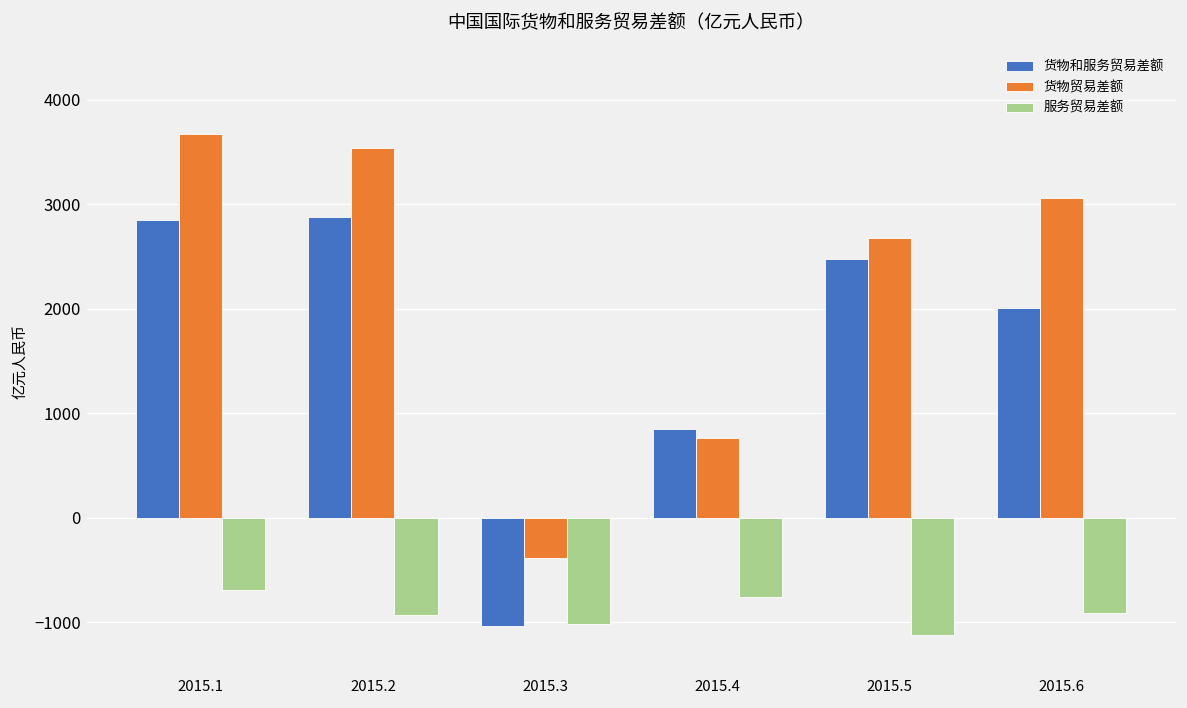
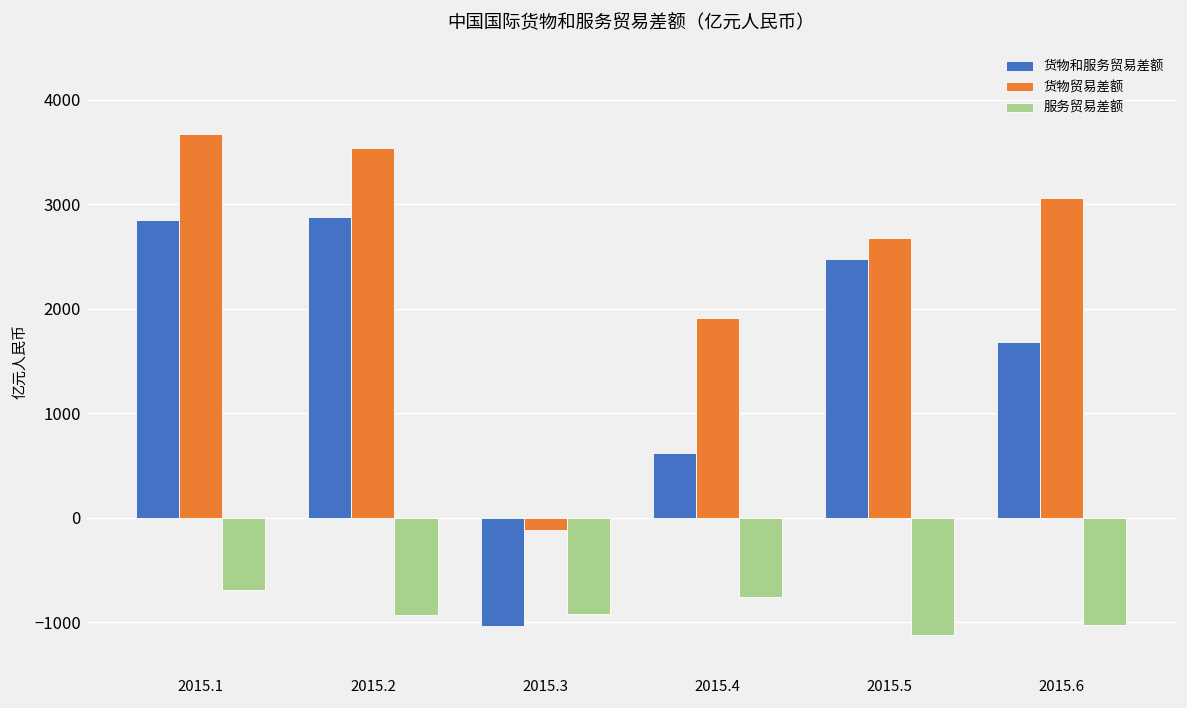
货物贸易差额, 2015.3: -400 -> -100
服务贸易差额, 2015.3: -1000 -> -900
货物和服务贸易差额, 2015.4: 800 -> 600
货物贸易差额, 2015.4: 800 -> 1900
货物和服务贸易差额, 2015.6: 2000 -> 1700
服务贸易差额, 2015.6: -900 -> -1000
